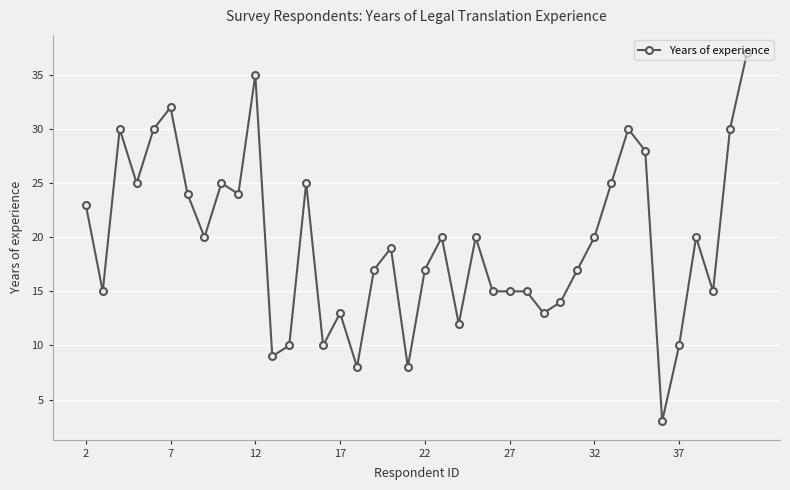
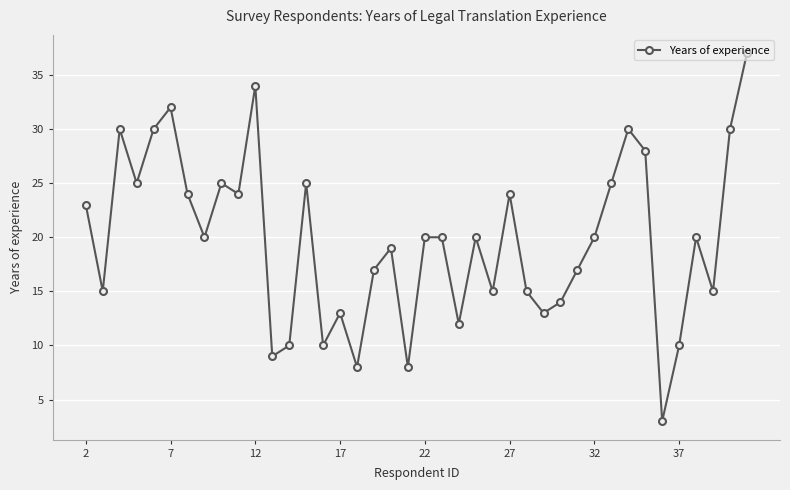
12: 35 -> 34
22: 17 -> 20
27: 15 -> 24
